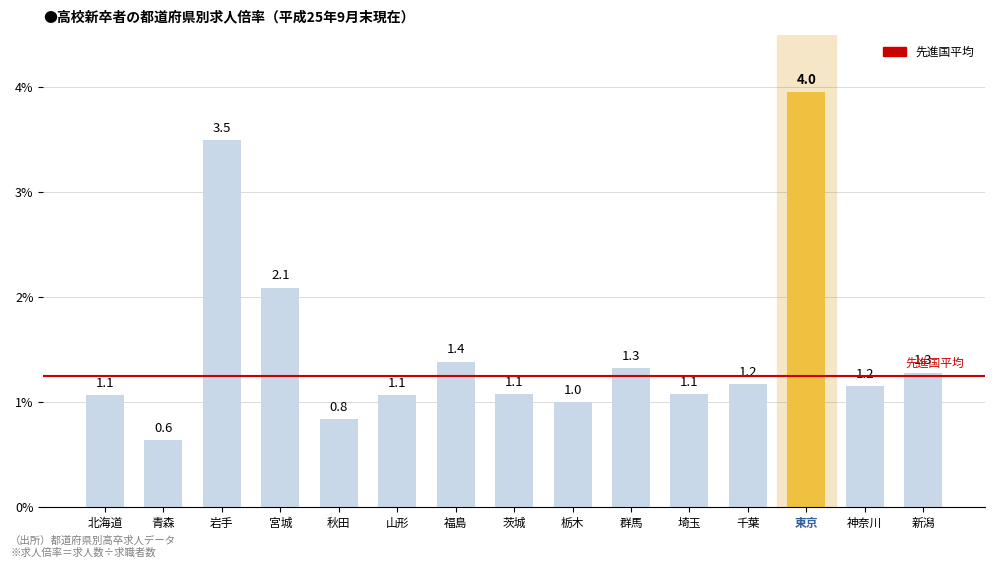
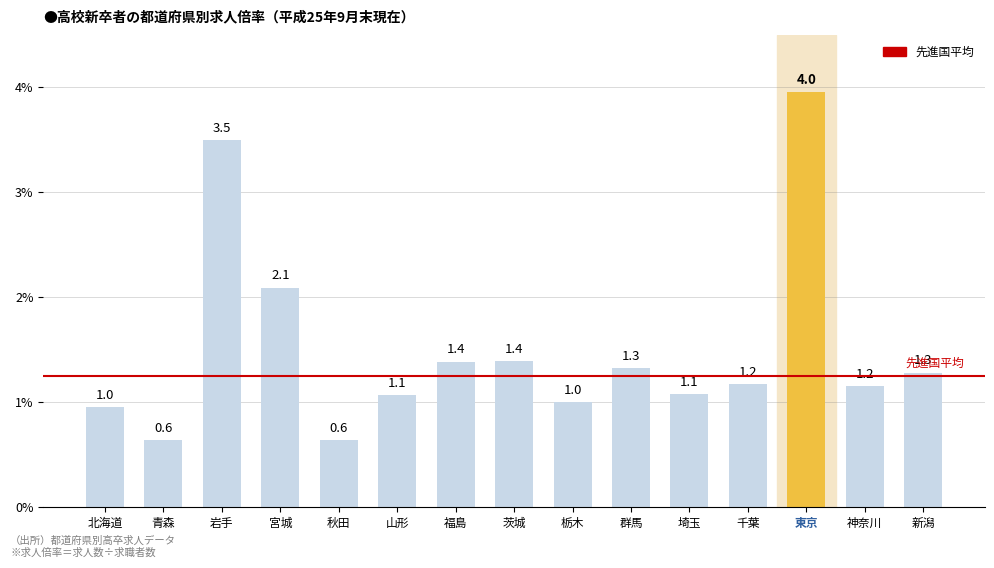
北海道: 1.1 -> 1.0
秋田: 0.8 -> 0.6
茨城: 1.1 -> 1.4
